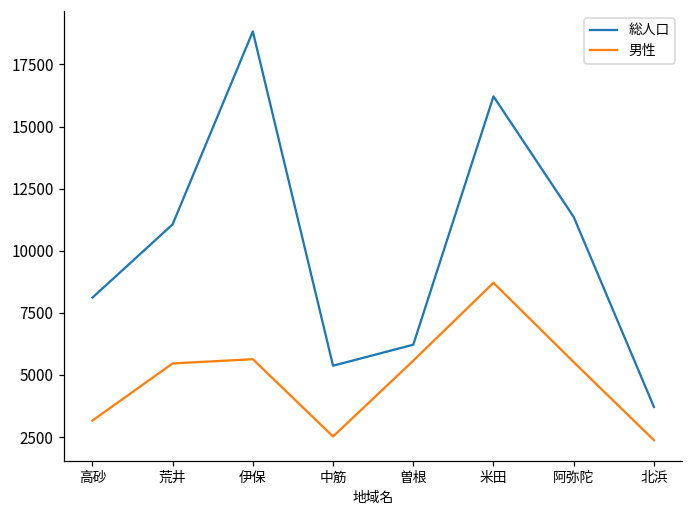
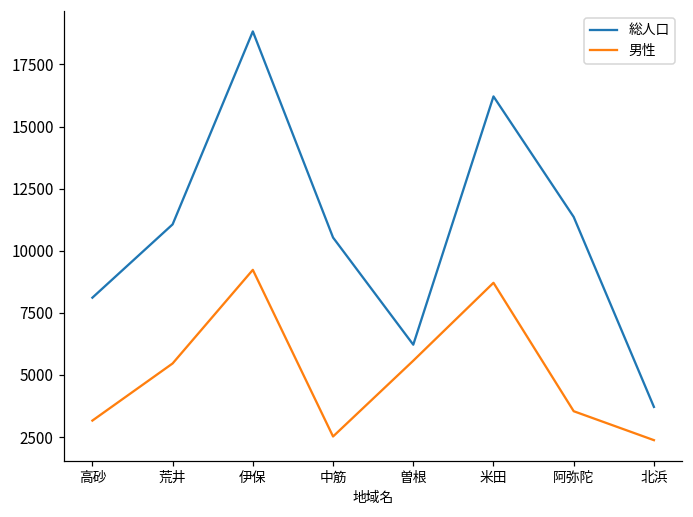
男性, 伊保: 5600 -> 9200
総人口, 中筋: 5400 -> 10500
男性, 阿弥陀: 5500 -> 3500
